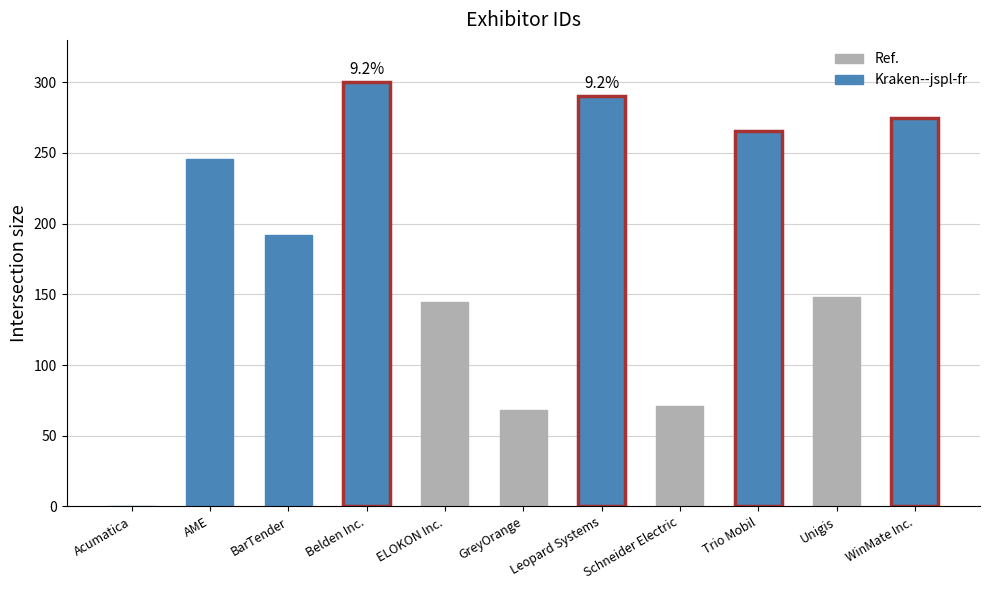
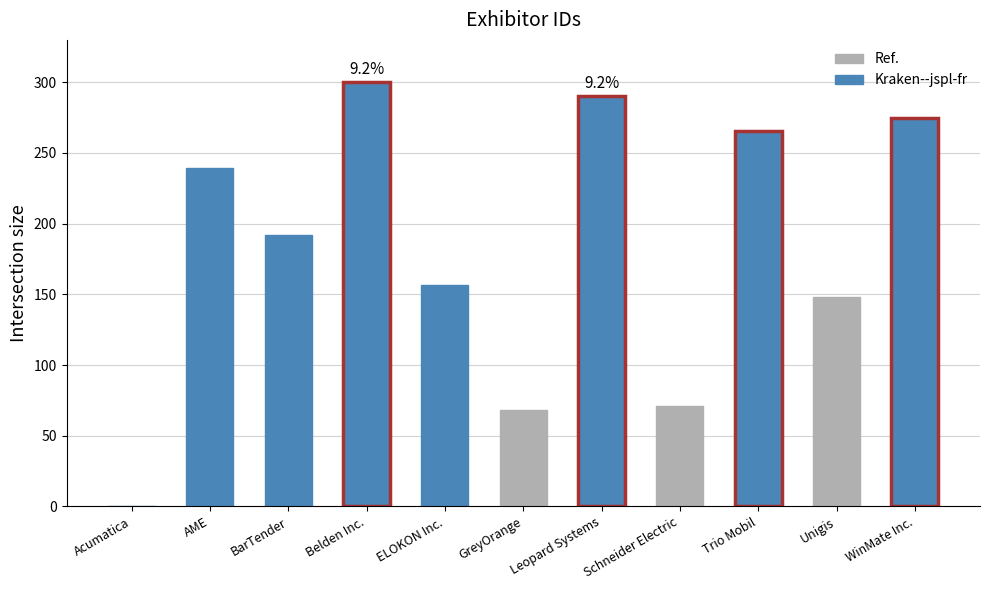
AME: 246 -> 239
ELOKON Inc.: 145 -> 156
